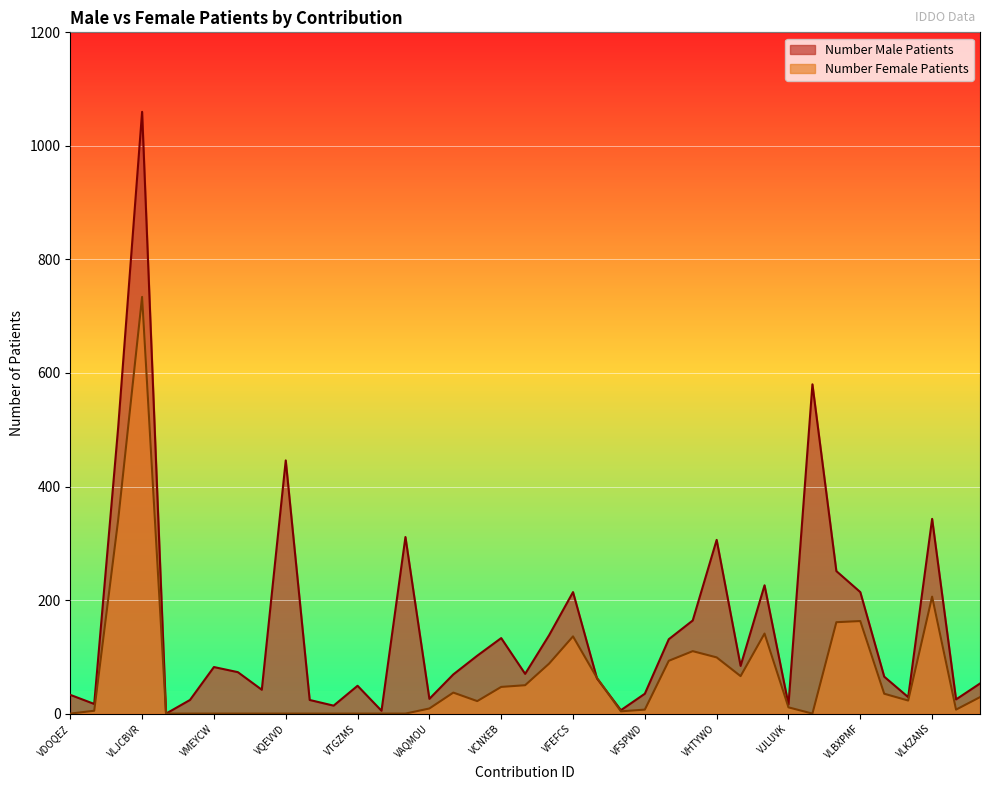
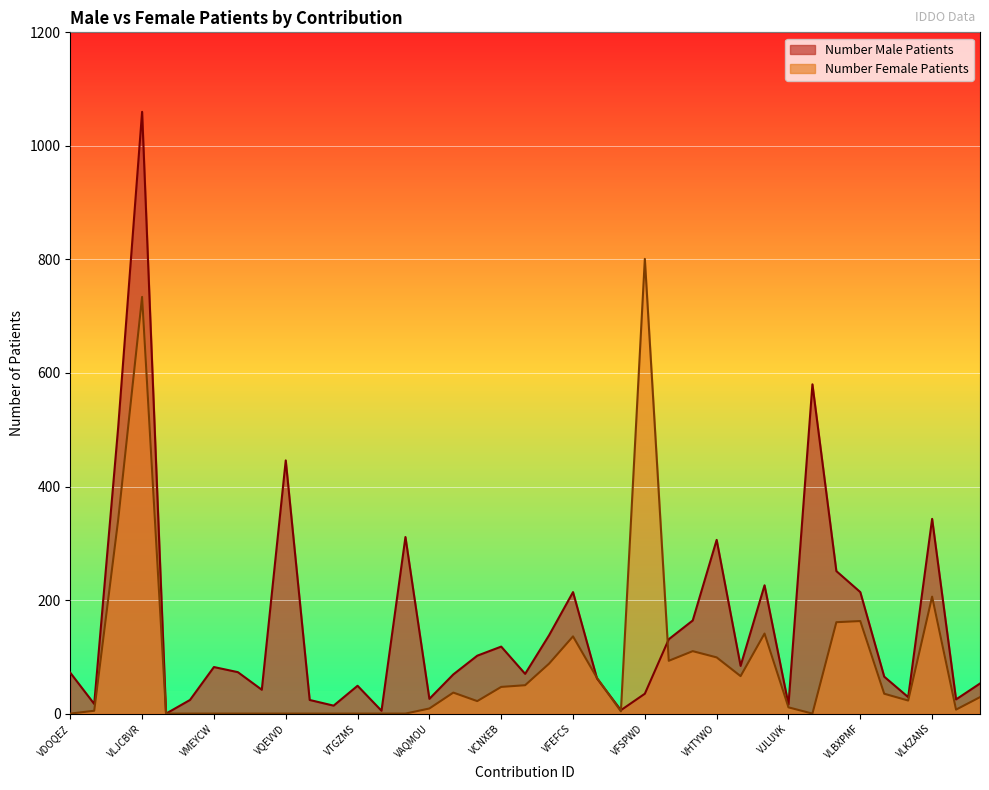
Number Male Patients, VDOQEZ: 30 -> 70
Number Male Patients, VCNXEB: 130 -> 120
Number Female Patients, VFSPWD: 10 -> 800
